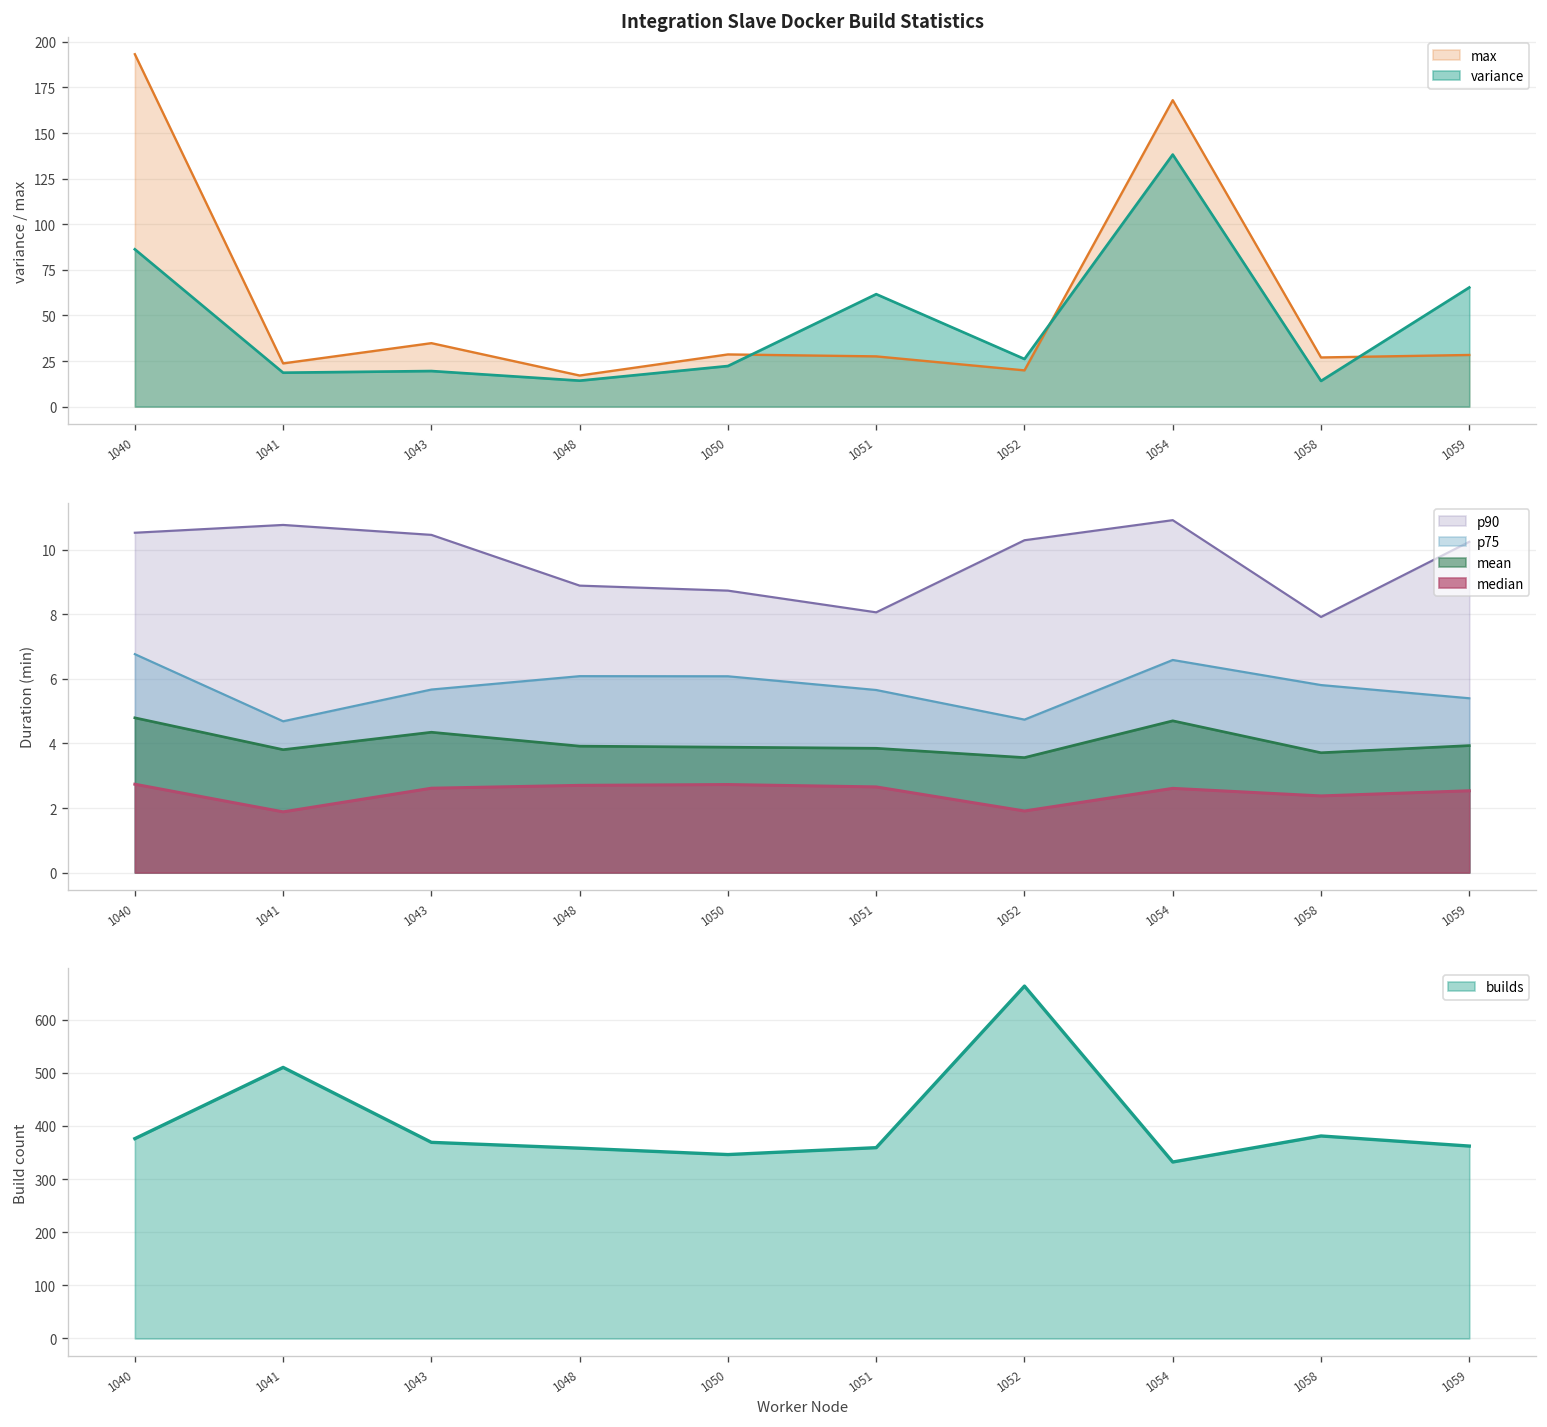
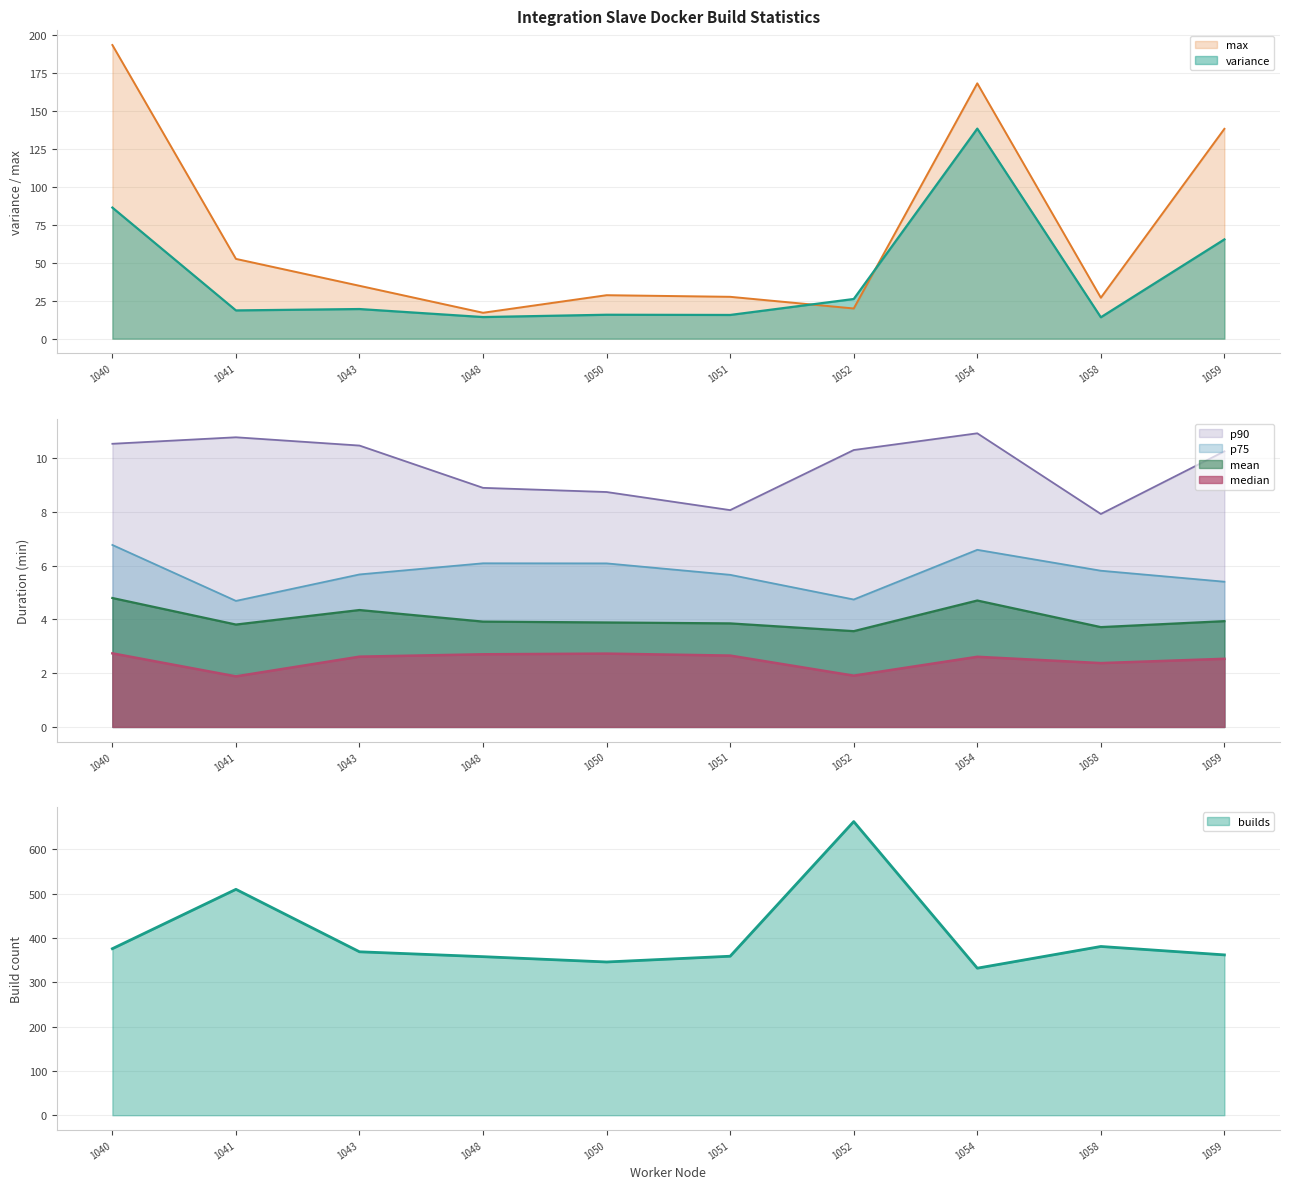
Integration Slave Docker Build Statistics, max, 1041: 24 -> 52
Integration Slave Docker Build Statistics, variance, 1050: 22 -> 16
Integration Slave Docker Build Statistics, variance, 1051: 62 -> 16
Integration Slave Docker Build Statistics, max, 1059: 28 -> 138
